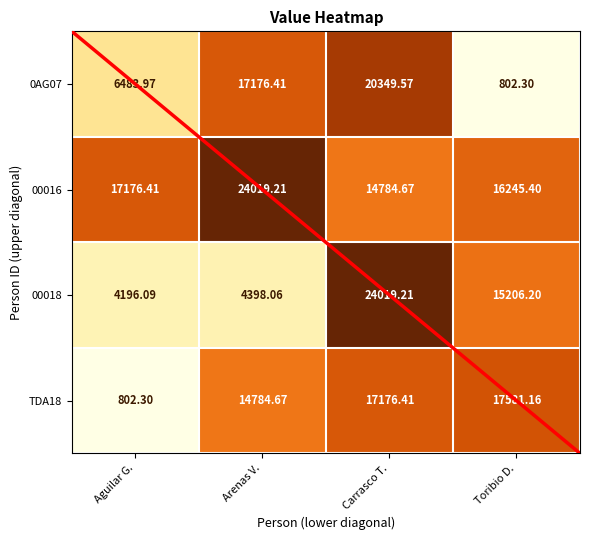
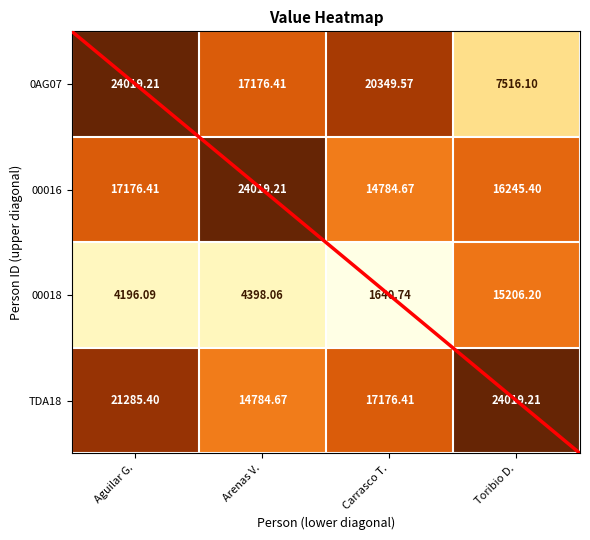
0AG07, Aguilar G.: 6483.97 -> 24019.21
0AG07, Toribio D.: 802.30 -> 7516.10
00018, Carrasco T.: 24019.21 -> 1640.74
TDA18, Aguilar G.: 802.30 -> 21285.40
TDA18, Toribio D.: 17581.16 -> 24019.21
